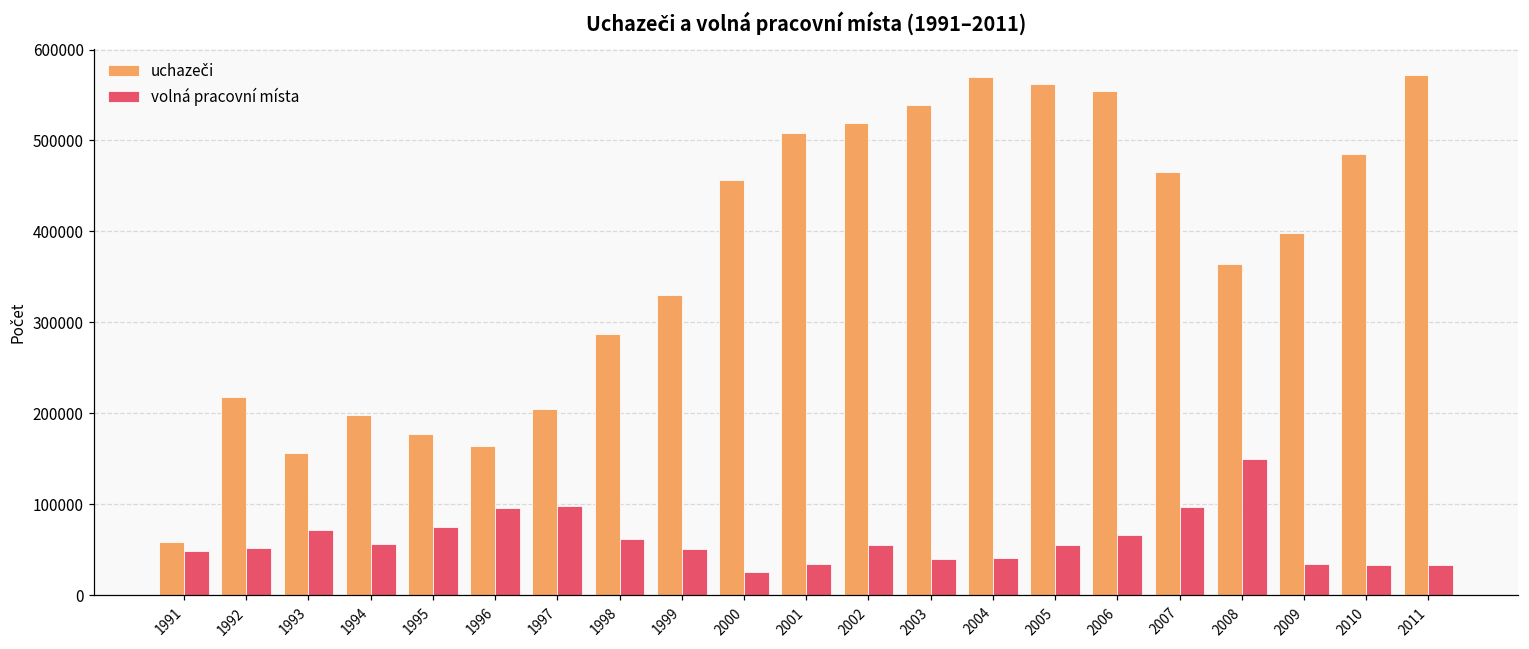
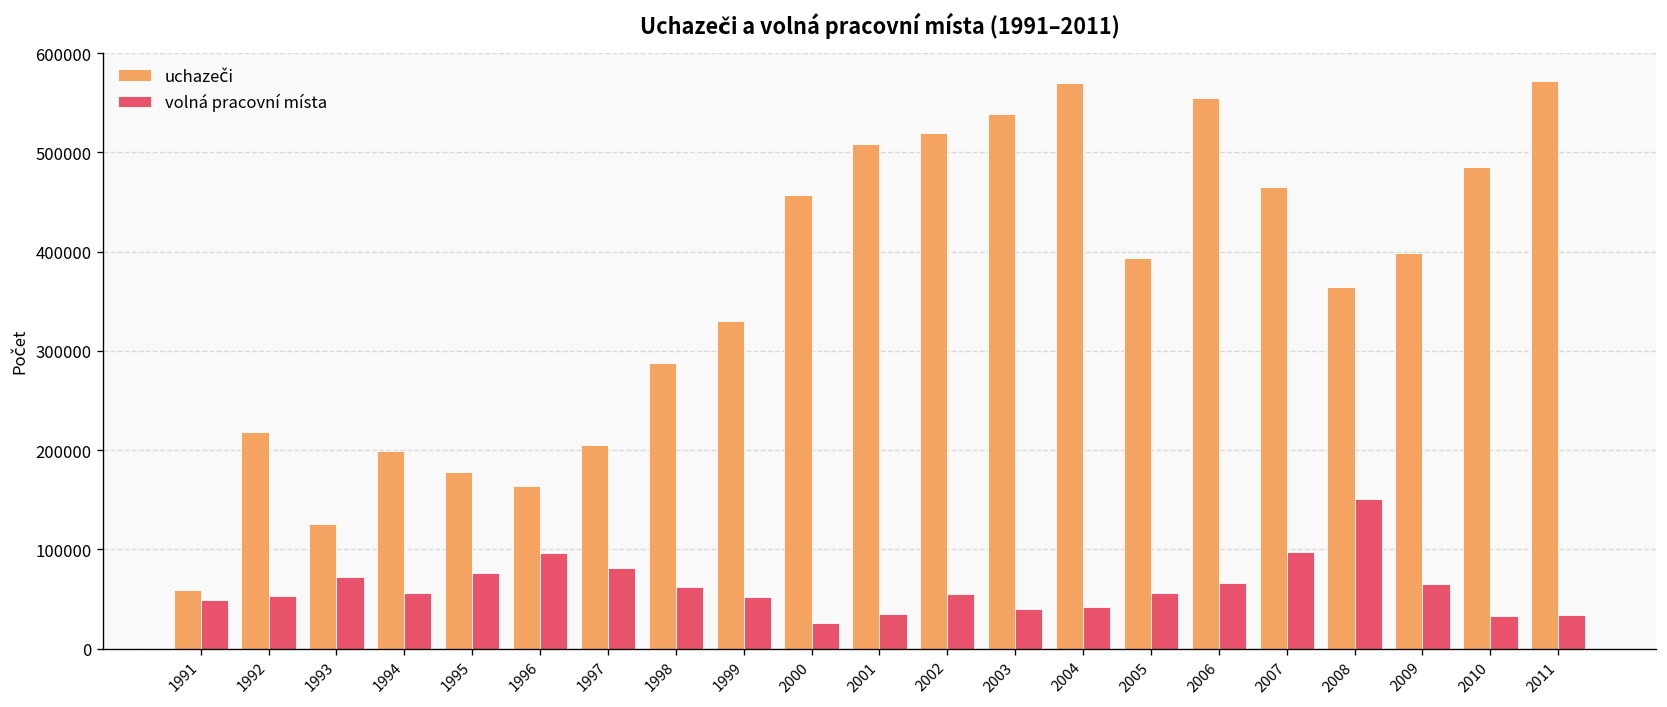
uchazeči, 1993: 160000 -> 130000
volná pracovní místa, 1997: 100000 -> 80000
uchazeči, 2005: 560000 -> 390000
volná pracovní místa, 2009: 30000 -> 60000
